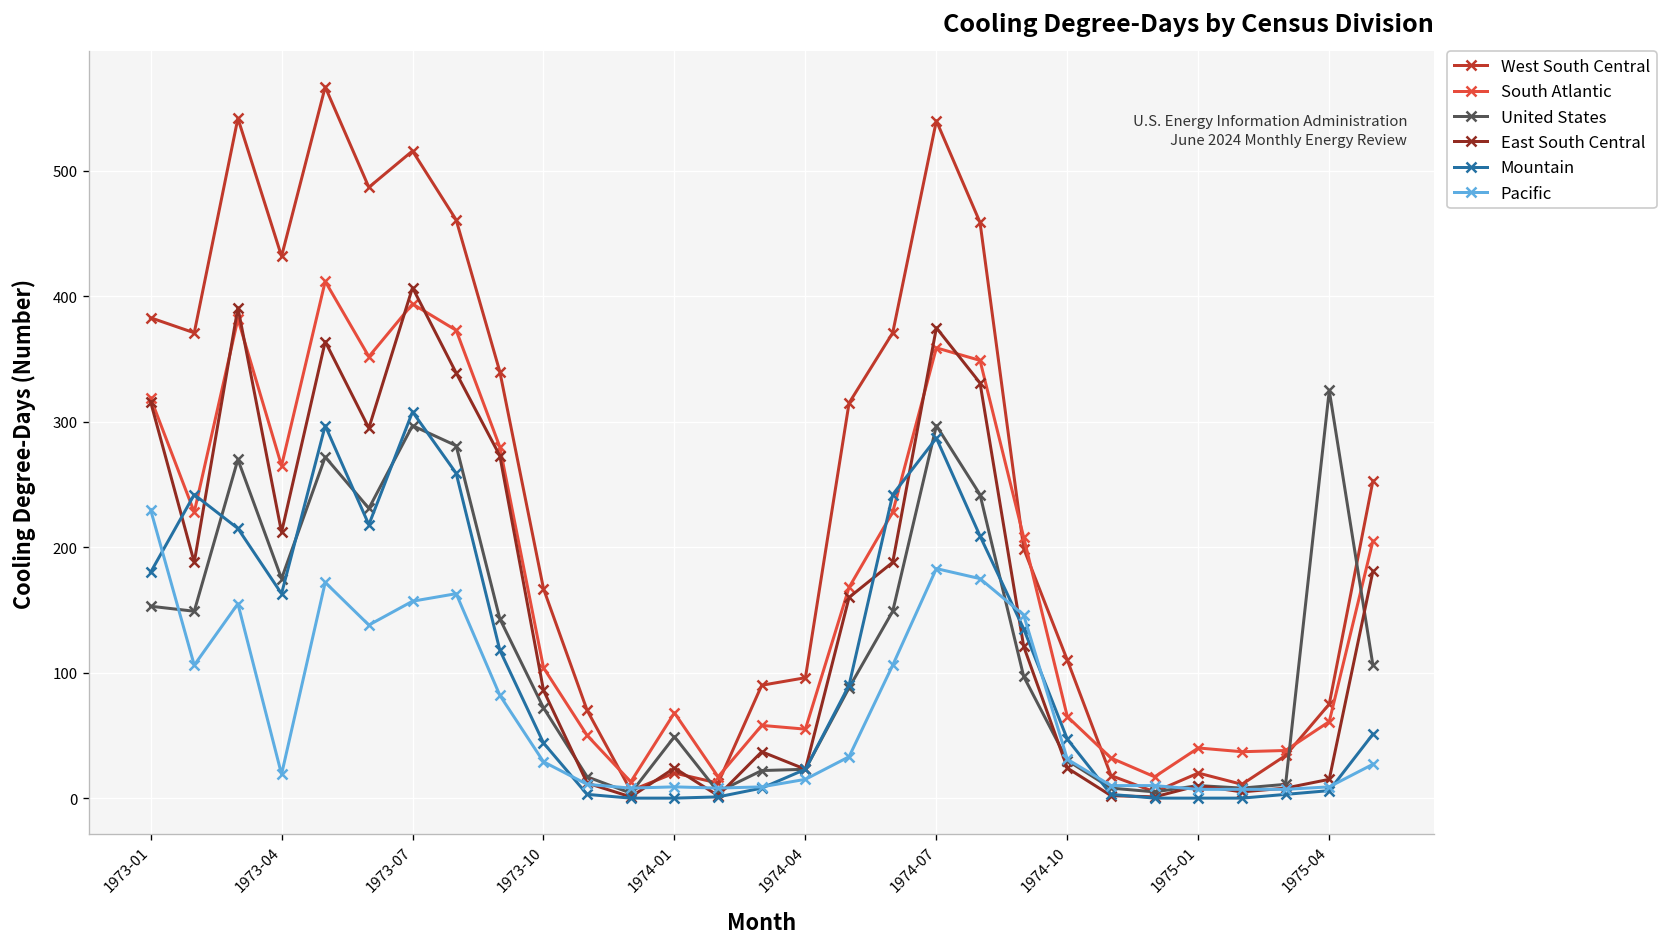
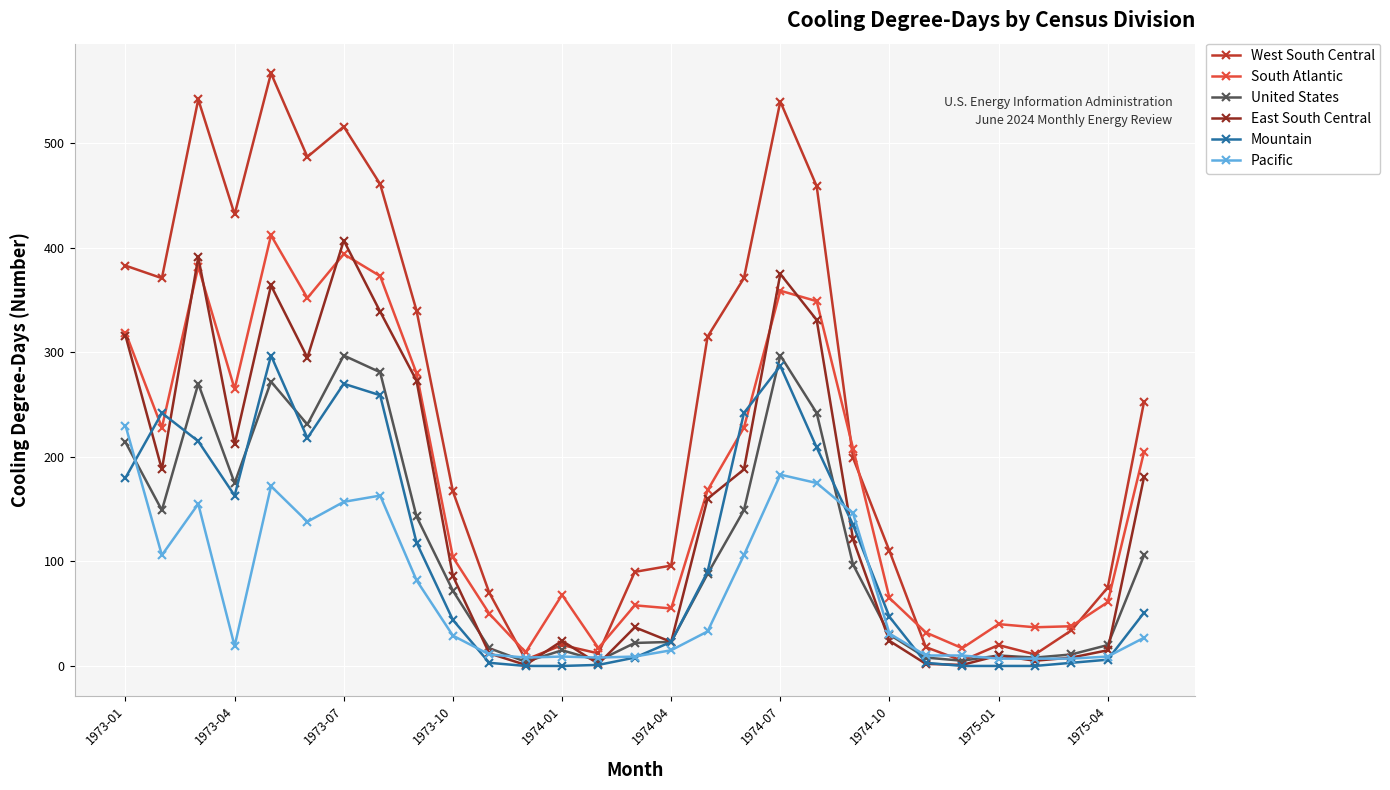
United States, 1973-01: 153 -> 214
Mountain, 1973-07: 308 -> 270
United States, 1974-01: 49 -> 15
United States, 1975-04: 325 -> 20
